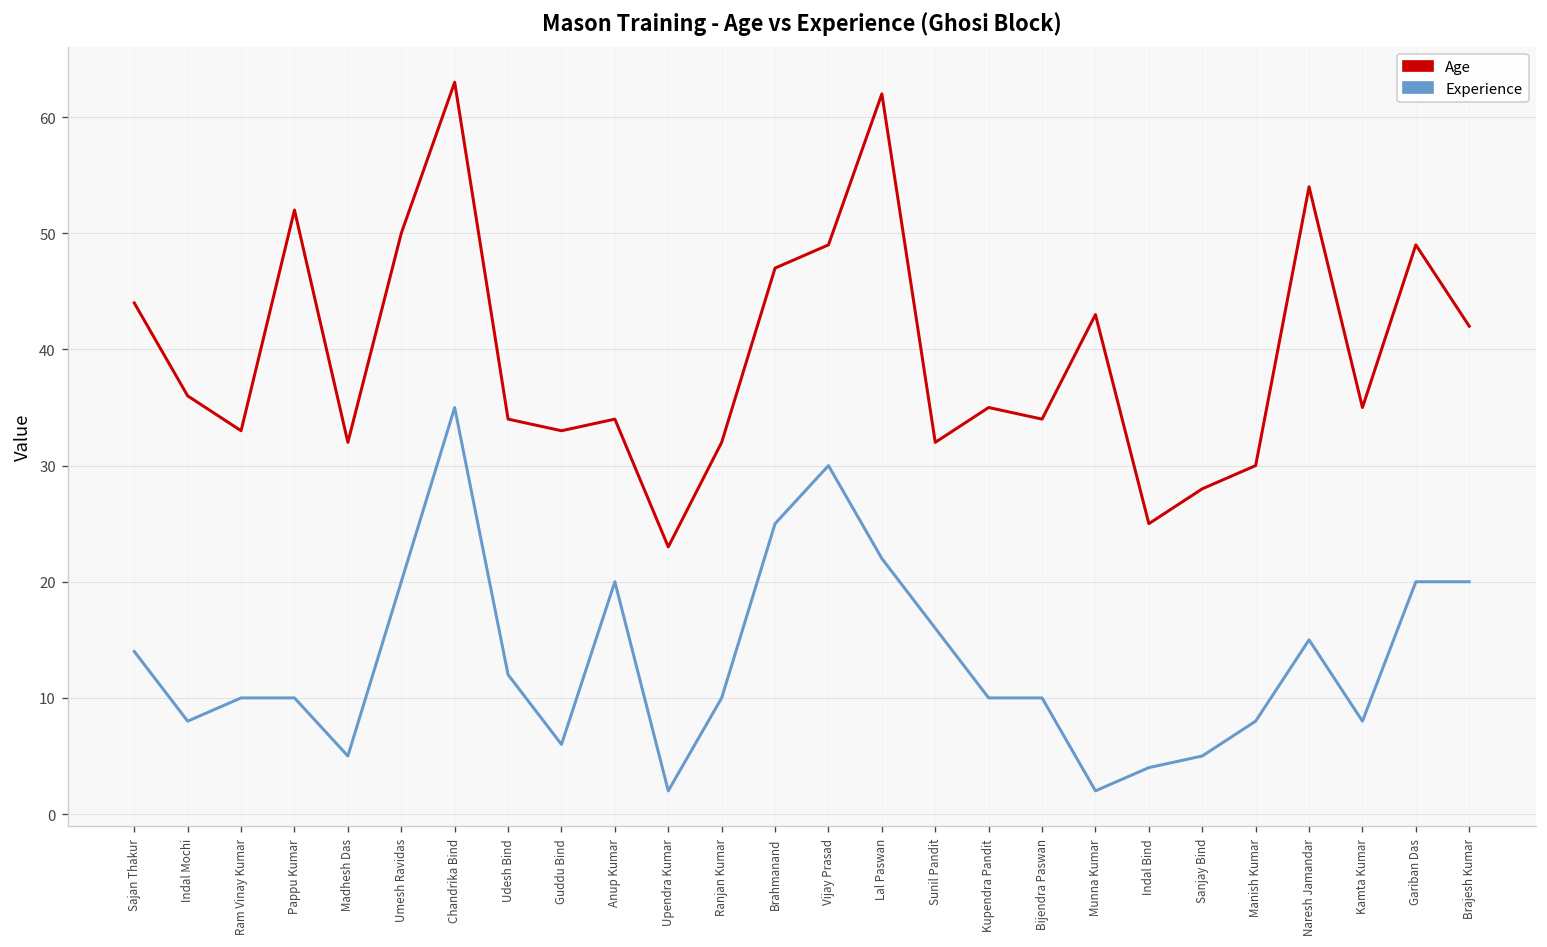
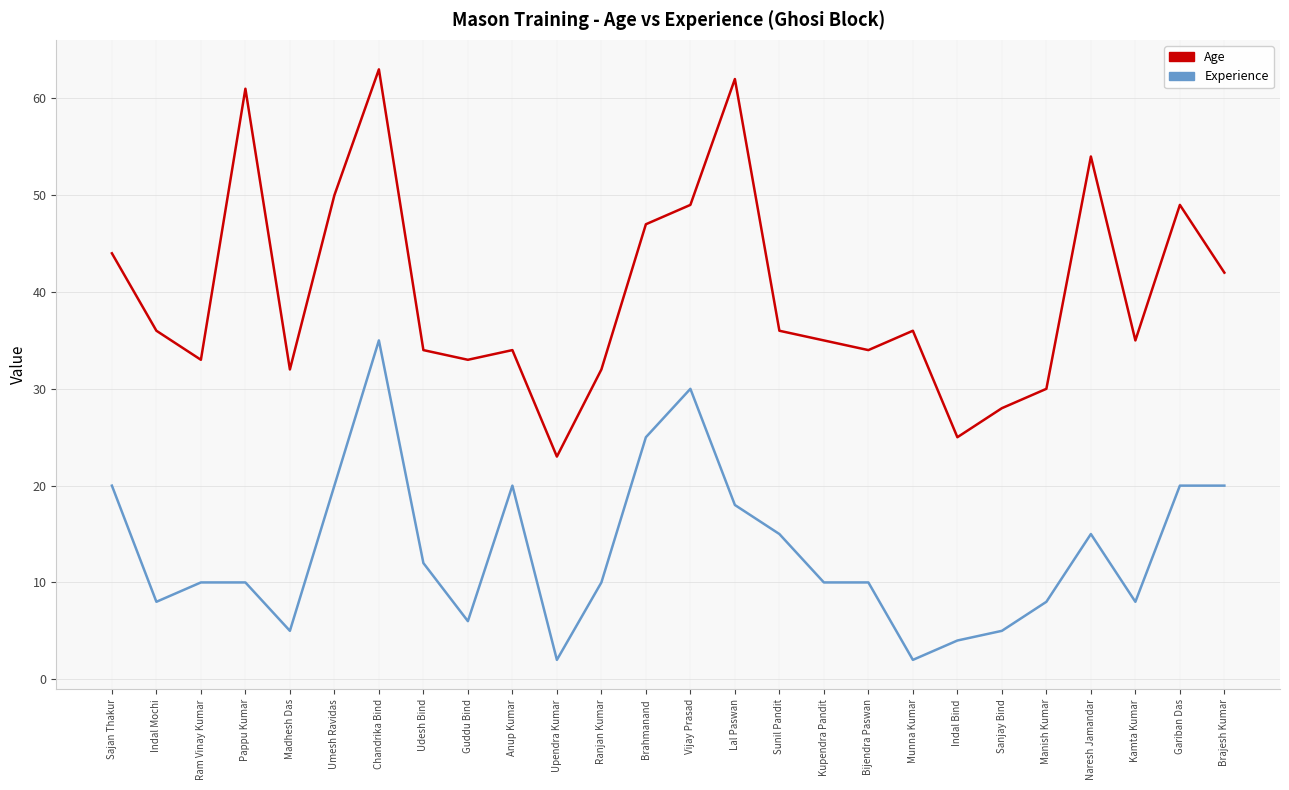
Experience, Sajan Thakur: 14 -> 20
Age, Pappu Kumar: 52 -> 61
Experience, Lal Paswan: 22 -> 18
Age, Sunil Pandit: 32 -> 36
Experience, Sunil Pandit: 16 -> 15
Age, Munna Kumar: 43 -> 36
